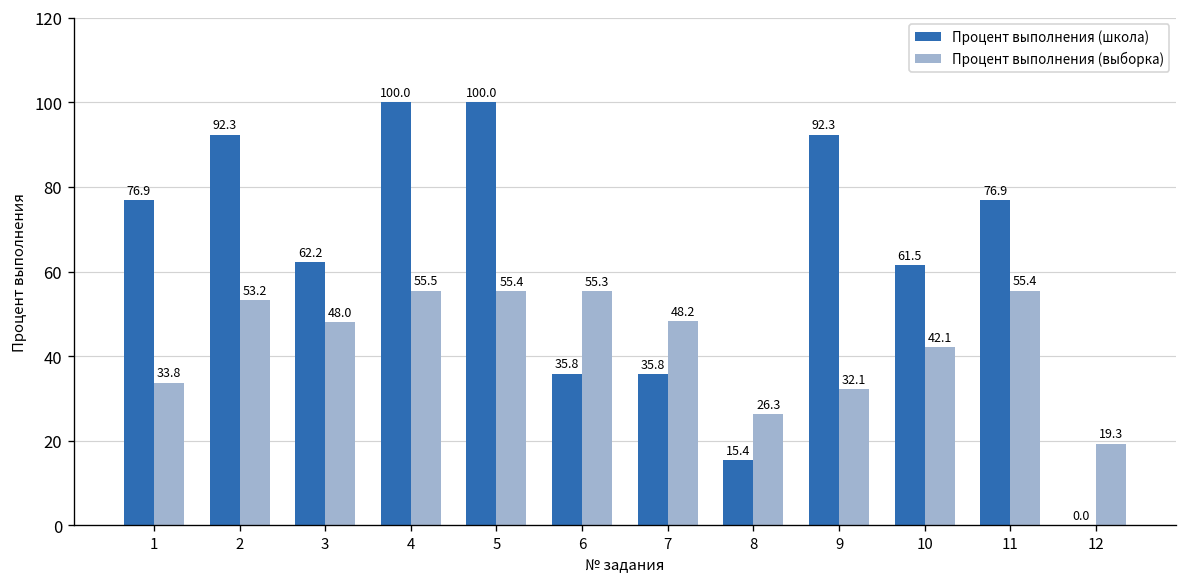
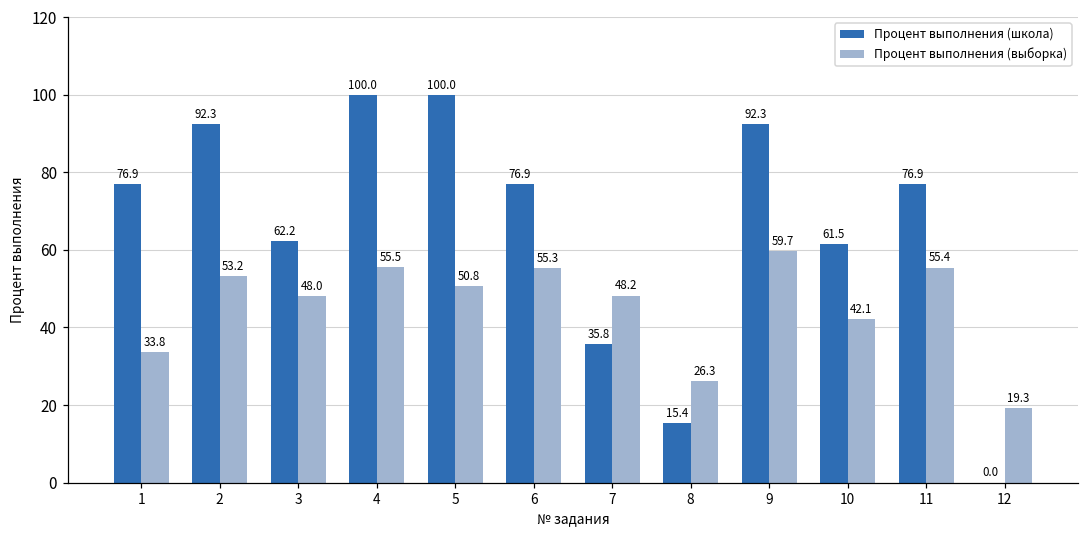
Процент выполнения (выборка), 5: 55.4 -> 50.8
Процент выполнения (школа), 6: 35.8 -> 76.9
Процент выполнения (выборка), 9: 32.1 -> 59.7
